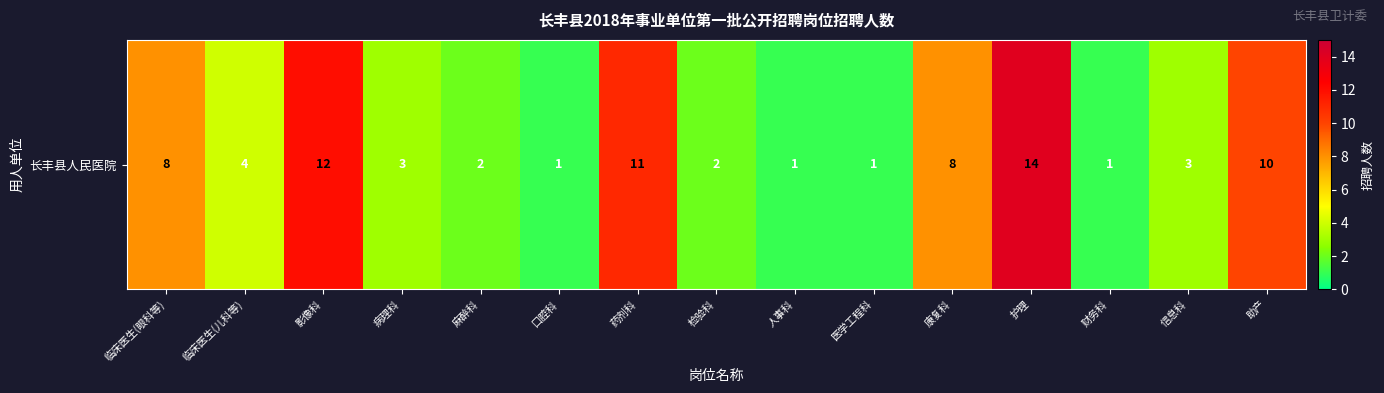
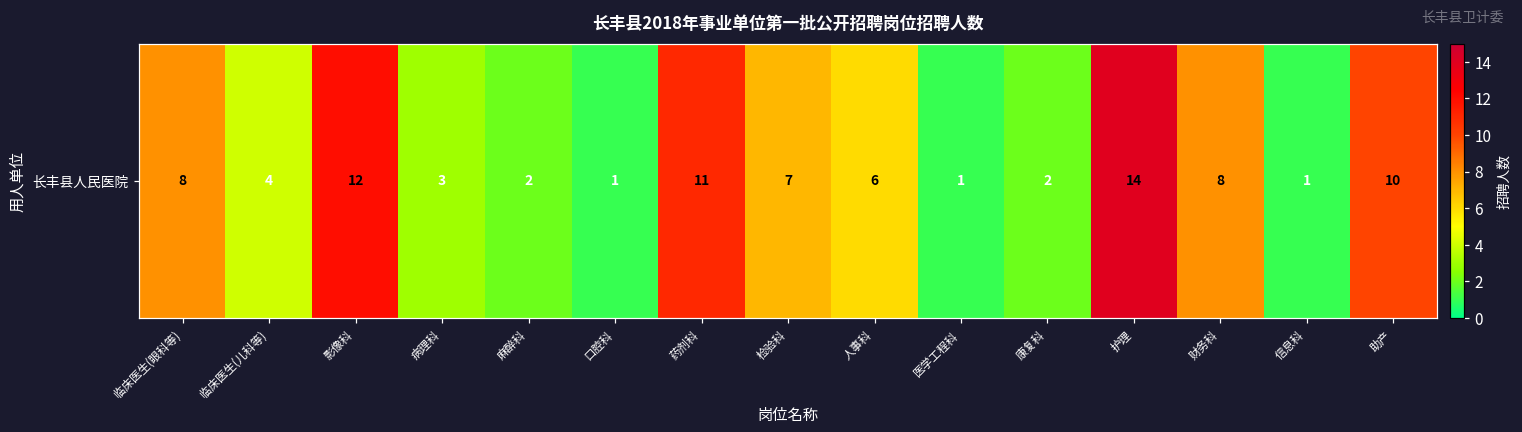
长丰县人民医院, 检验科: 2 -> 7
长丰县人民医院, 人事科: 1 -> 6
长丰县人民医院, 康复科: 8 -> 2
长丰县人民医院, 财务科: 1 -> 8
长丰县人民医院, 信息科: 3 -> 1
